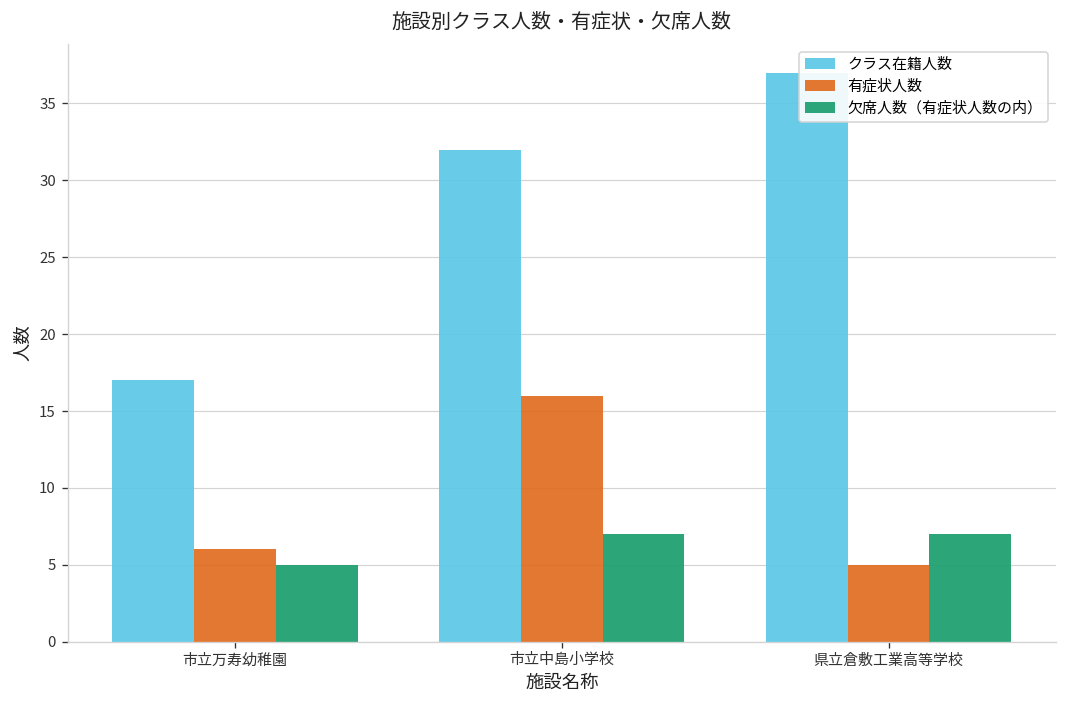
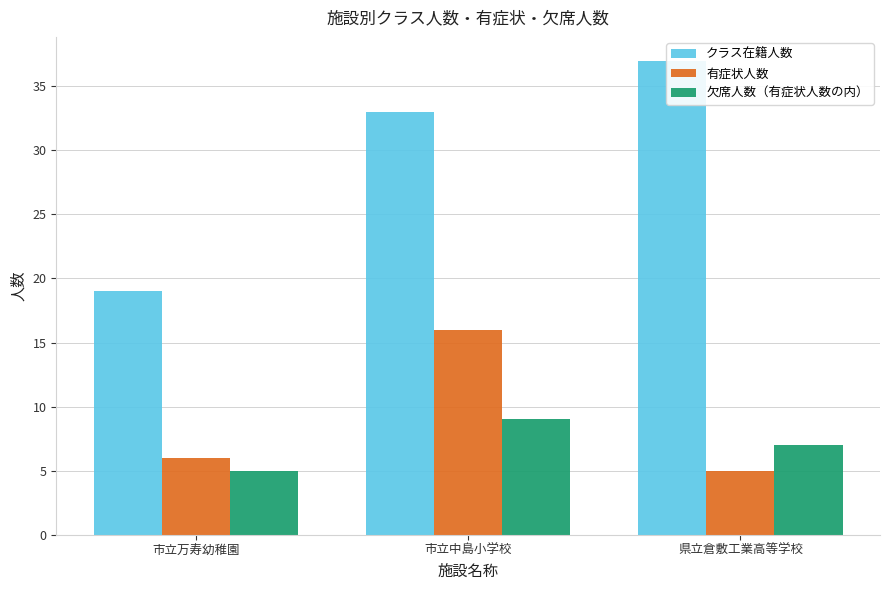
クラス在籍人数, 市立万寿幼稚園: 17 -> 19
クラス在籍人数, 市立中島小学校: 32 -> 33
欠席人数（有症状人数の内）, 市立中島小学校: 7 -> 9
